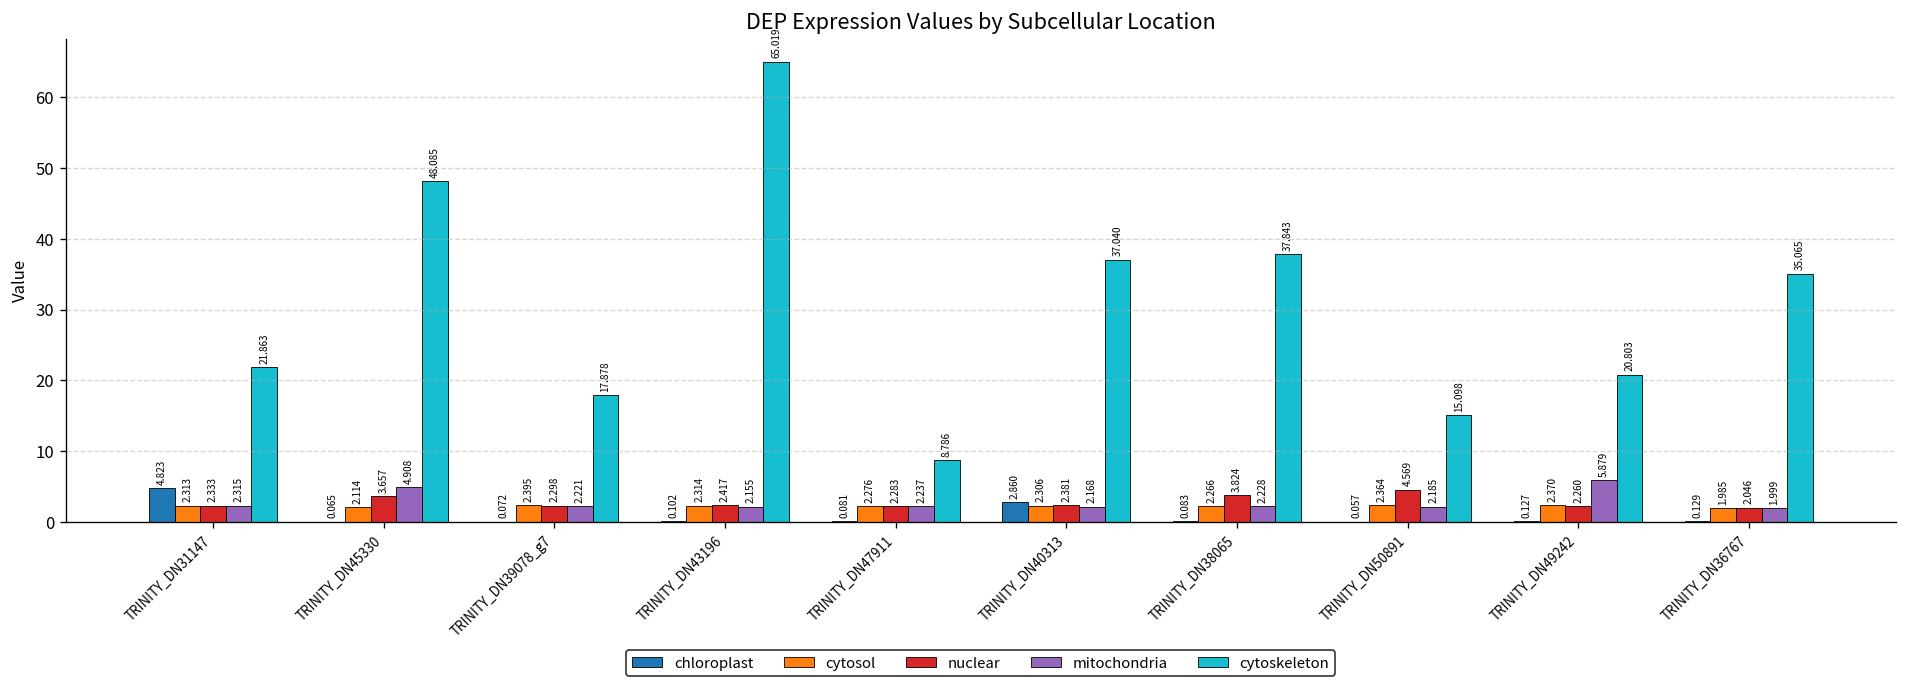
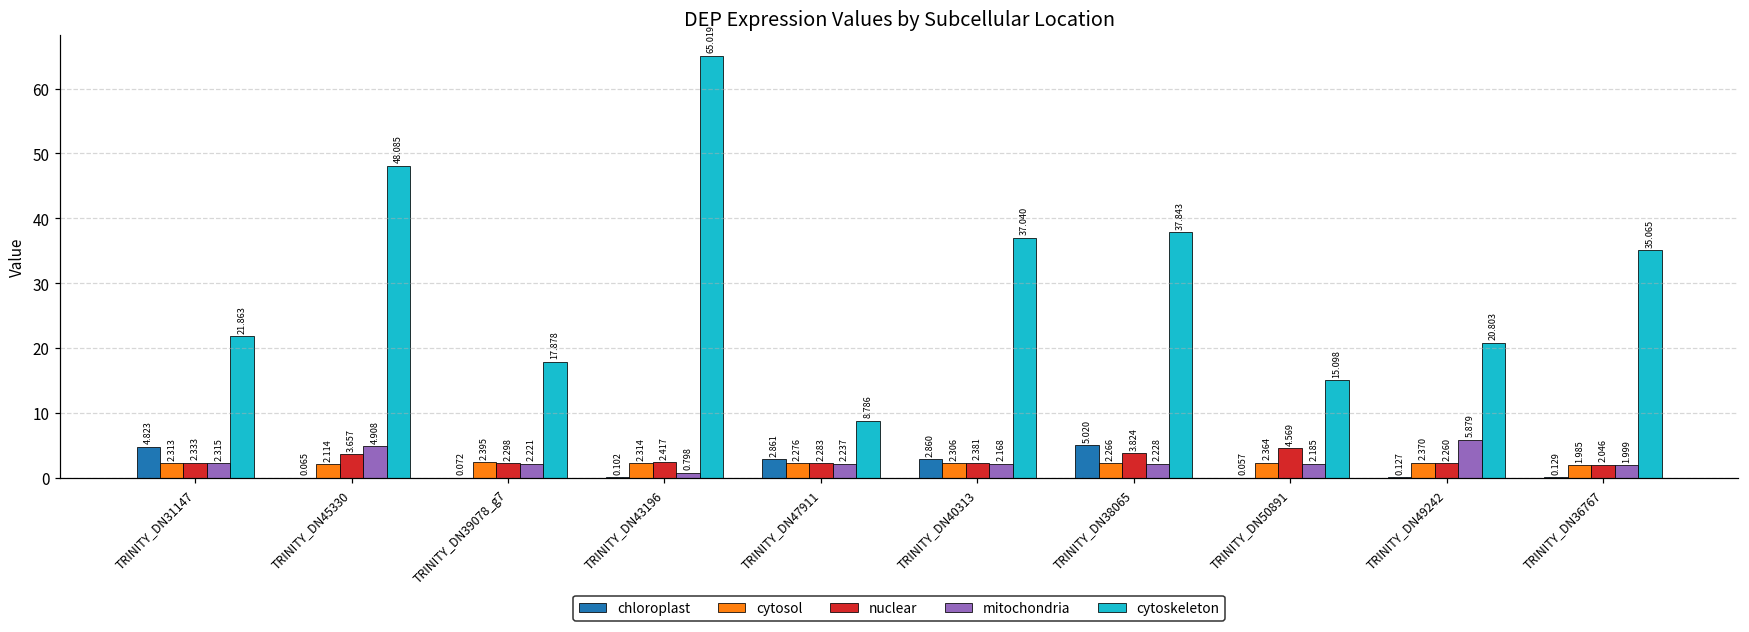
mitochondria, TRINITY_DN43196: 2.155 -> 0.798
chloroplast, TRINITY_DN47911: 0.081 -> 2.861
chloroplast, TRINITY_DN38065: 0.083 -> 5.020
